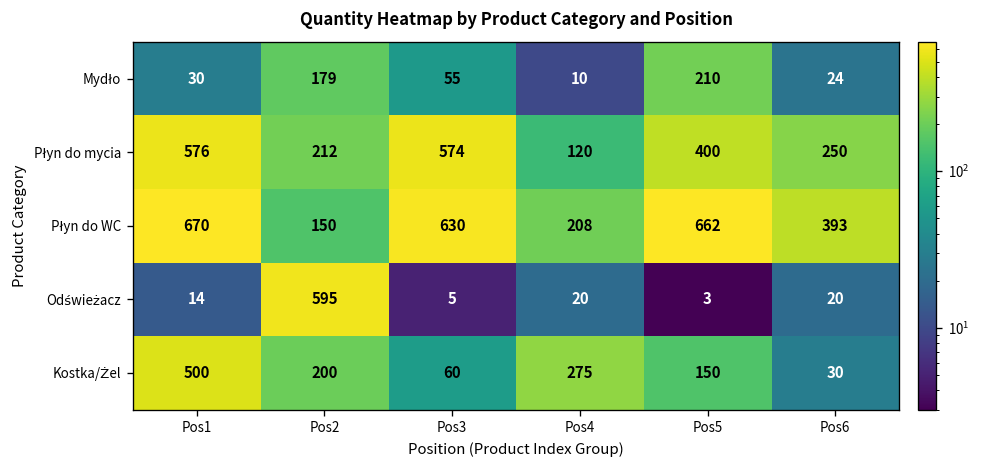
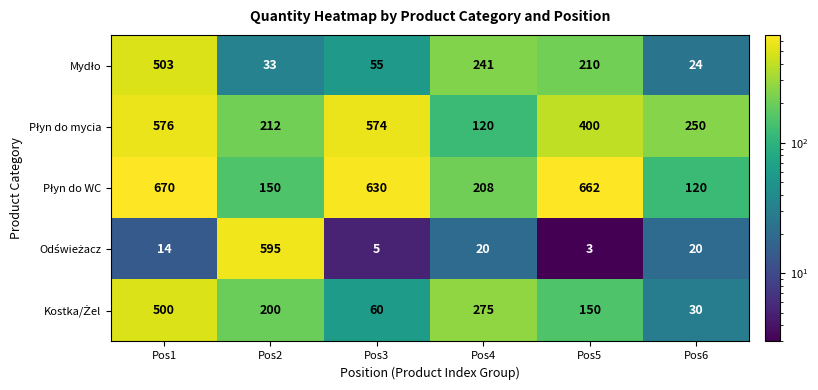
Mydło, Pos1: 30 -> 503
Mydło, Pos2: 179 -> 33
Mydło, Pos4: 10 -> 241
Płyn do WC, Pos6: 393 -> 120
